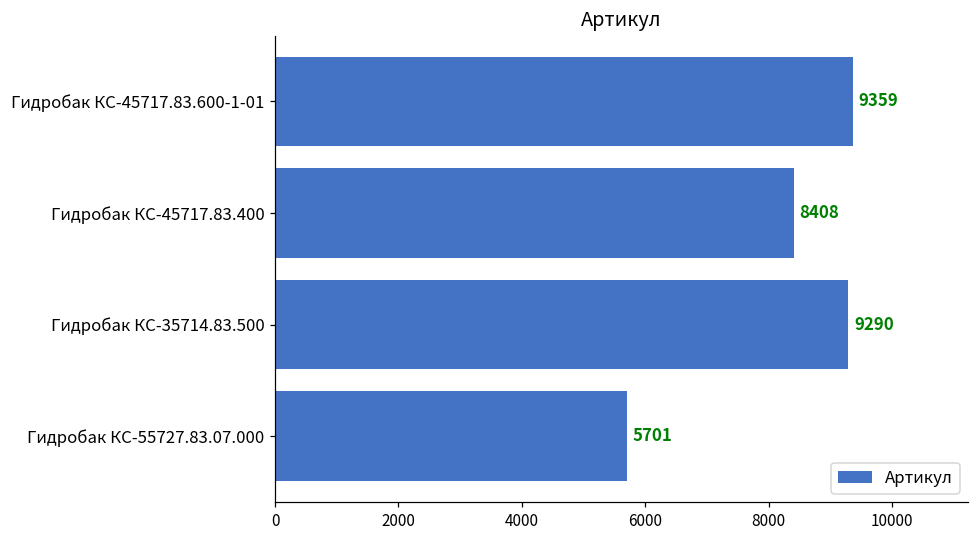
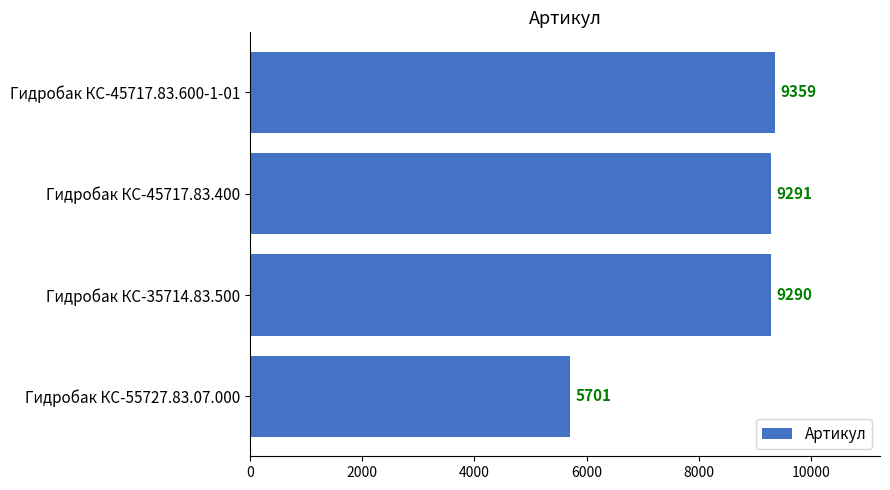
Гидробак КС-45717.83.400: 8408 -> 9291
